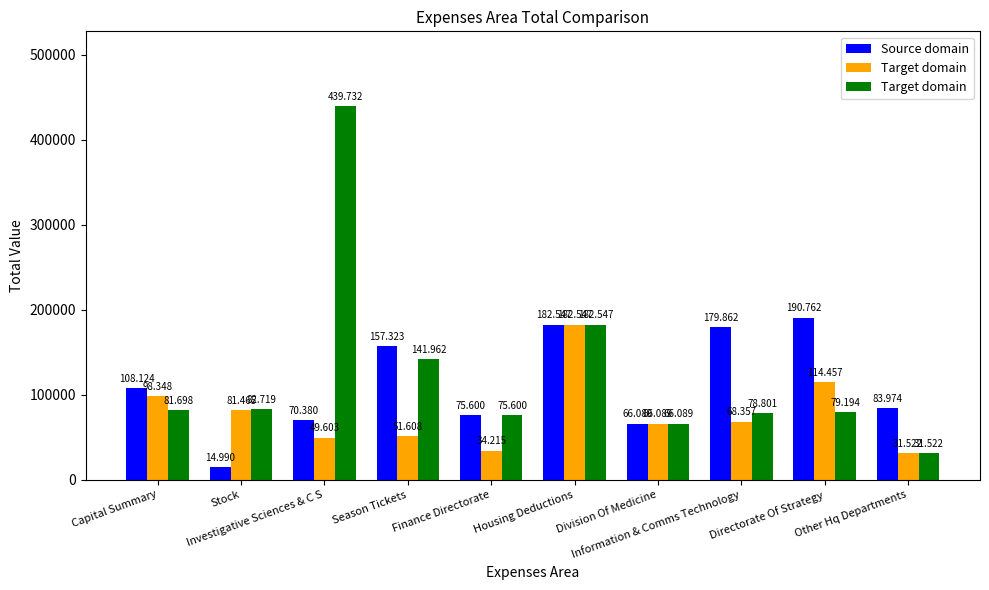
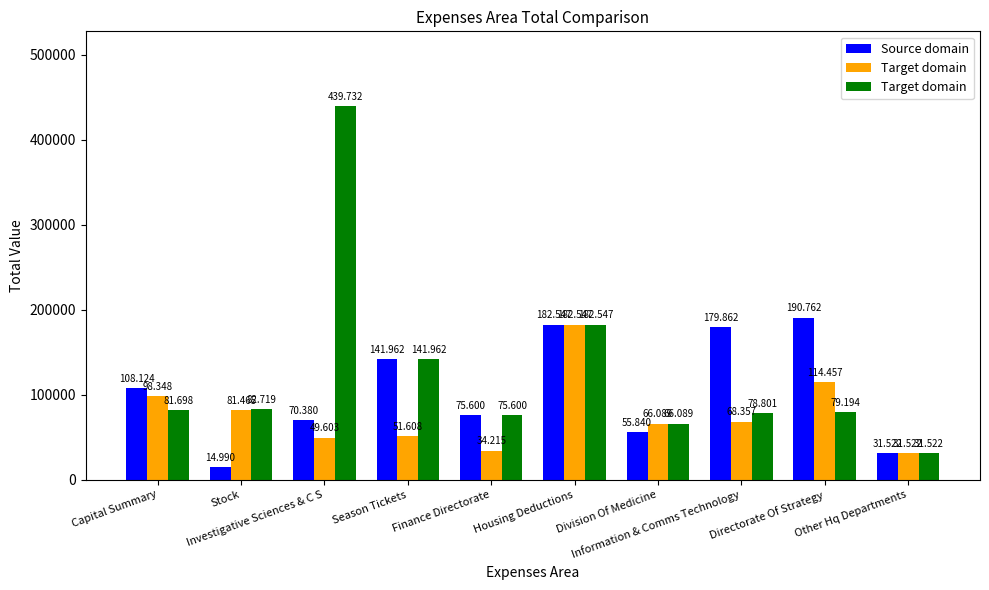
Source domain, Season Tickets: 157.323 -> 141.962
Source domain, Division Of Medicine: 66.089 -> 55.840
Source domain, Other Hq Departments: 83.974 -> 31.522
